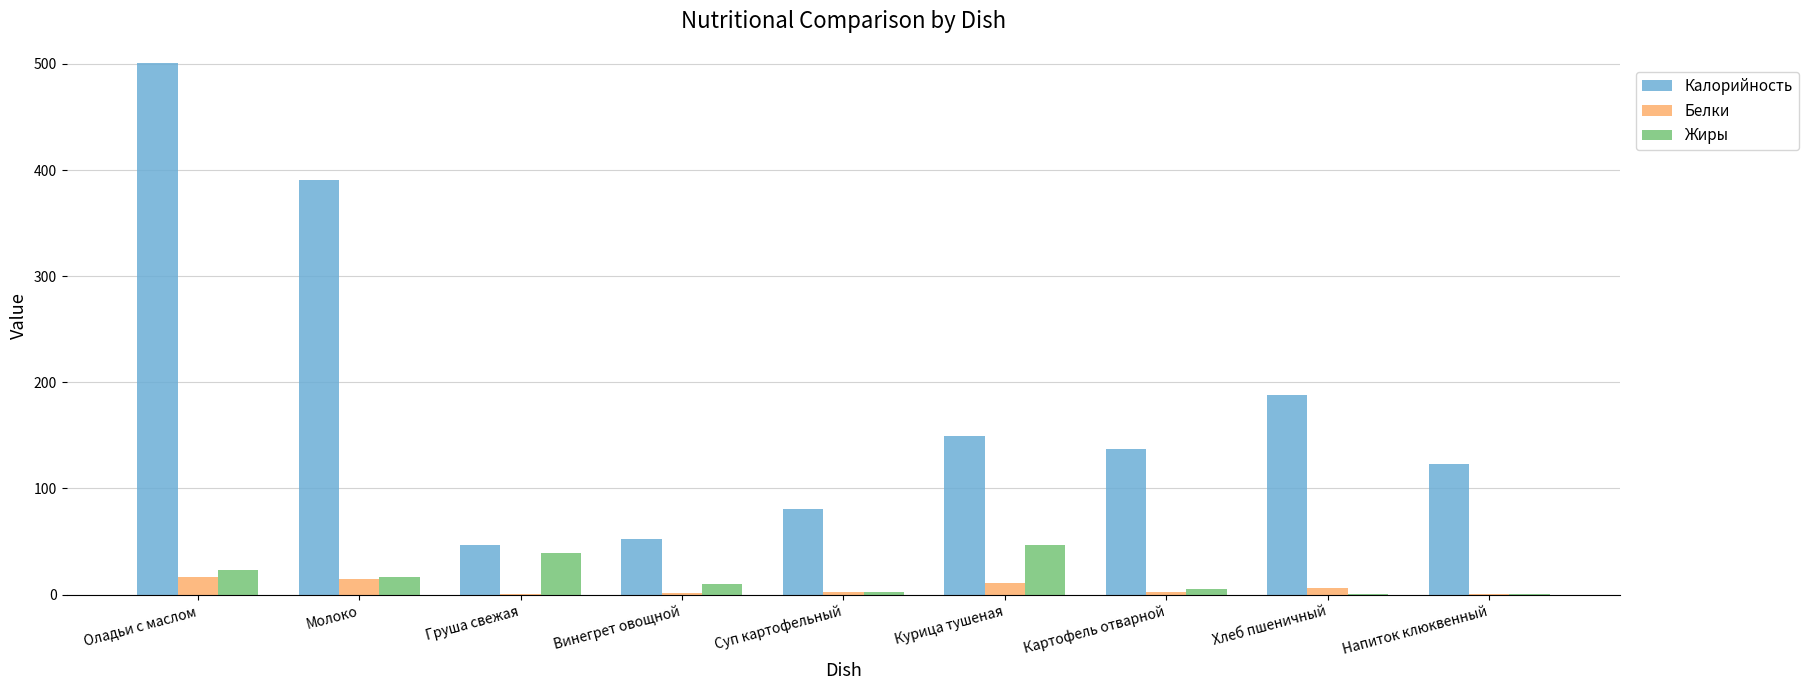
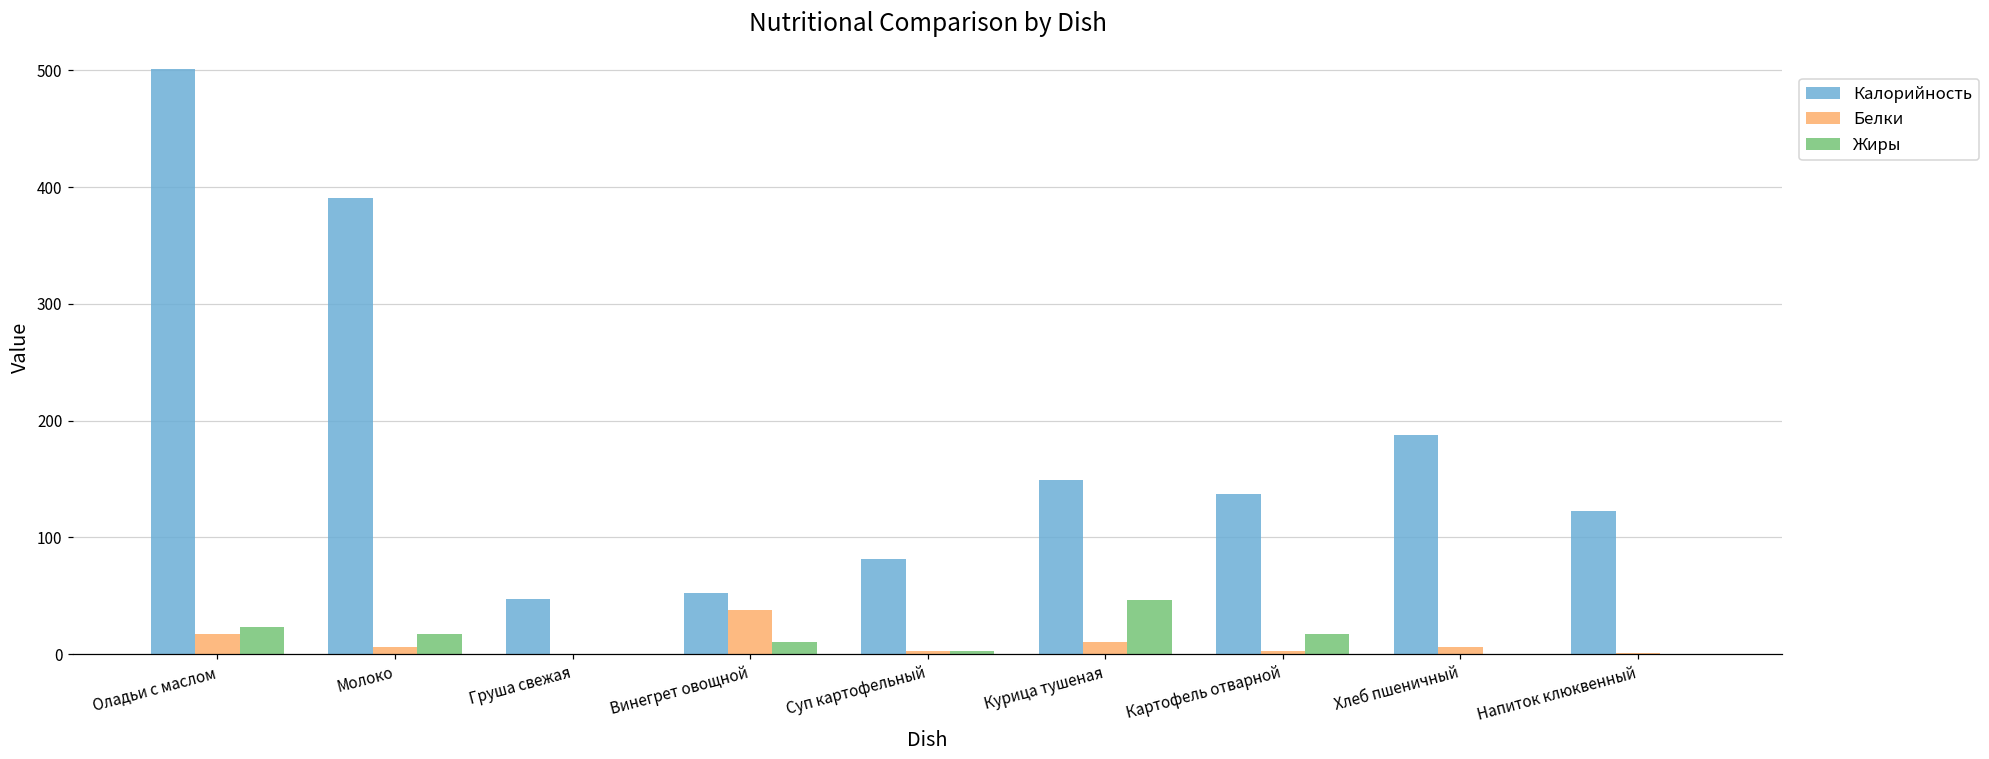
Белки, Молоко: 14 -> 6
Жиры, Груша свежая: 39 -> 0
Белки, Винегрет овощной: 1 -> 38
Жиры, Картофель отварной: 6 -> 17
